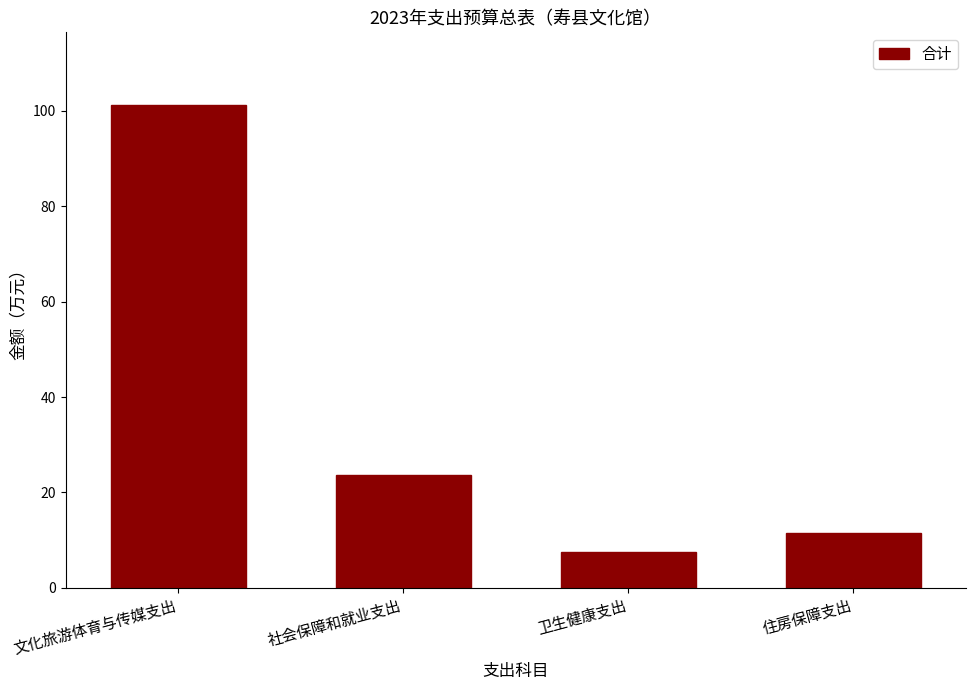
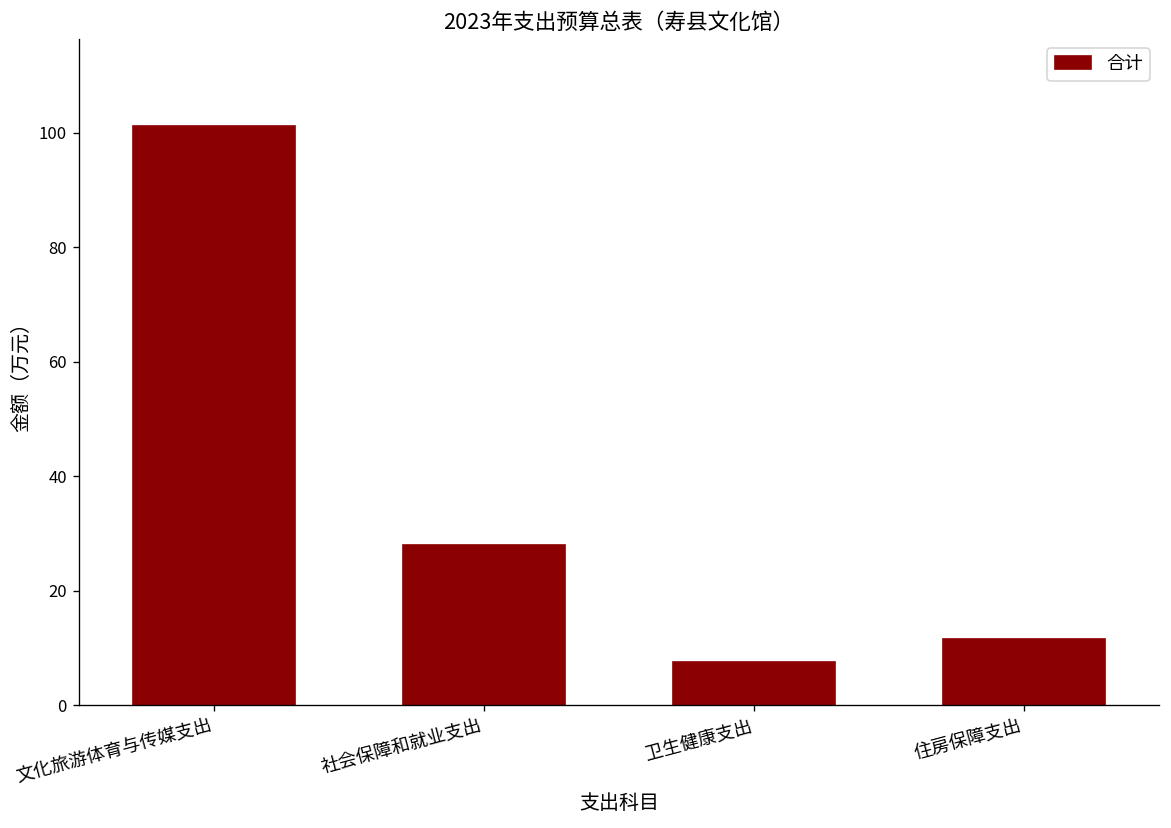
社会保障和就业支出: 24 -> 28
